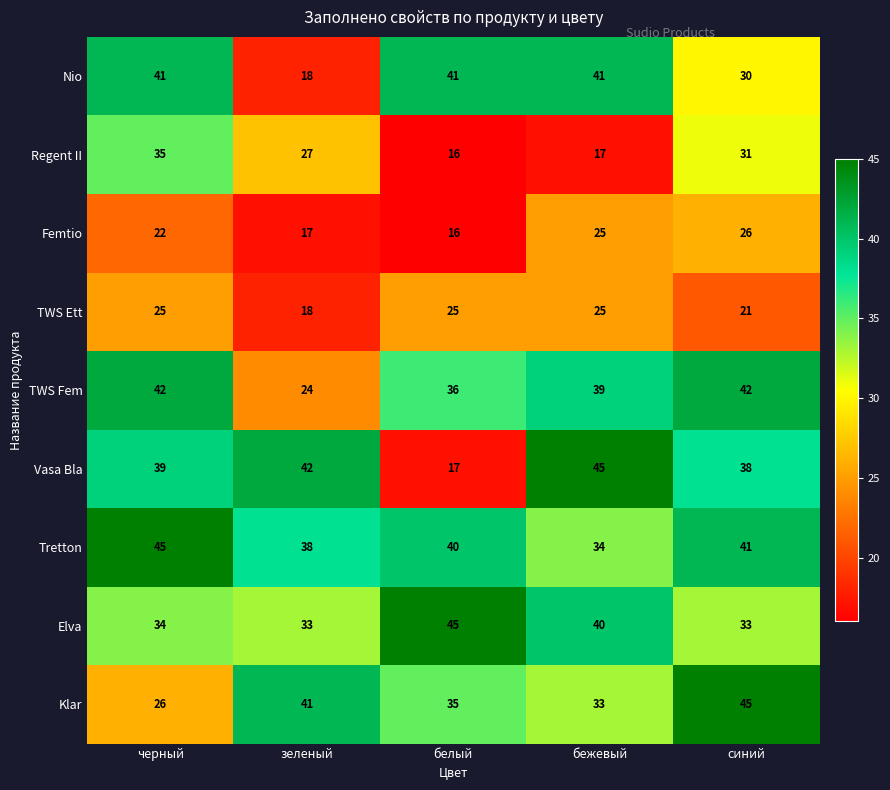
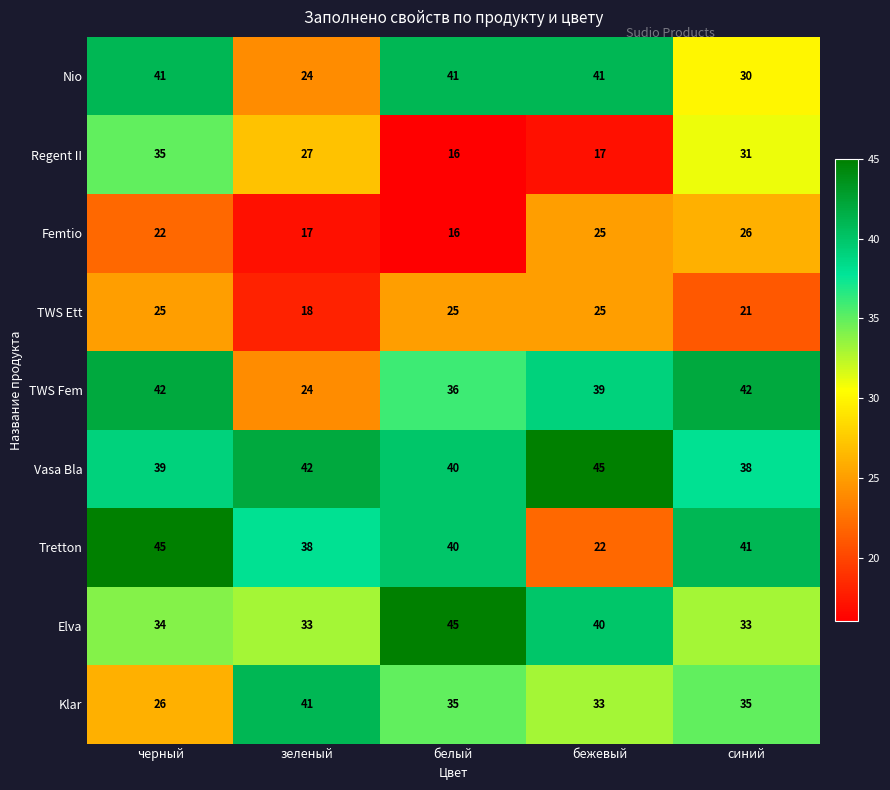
Nio, зеленый: 18 -> 24
Vasa Bla, белый: 17 -> 40
Tretton, бежевый: 34 -> 22
Klar, синий: 45 -> 35
